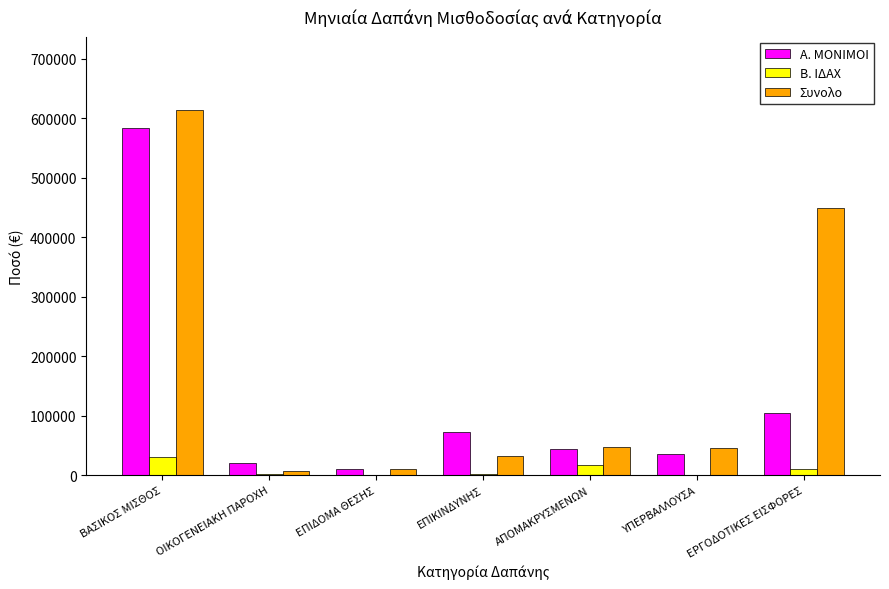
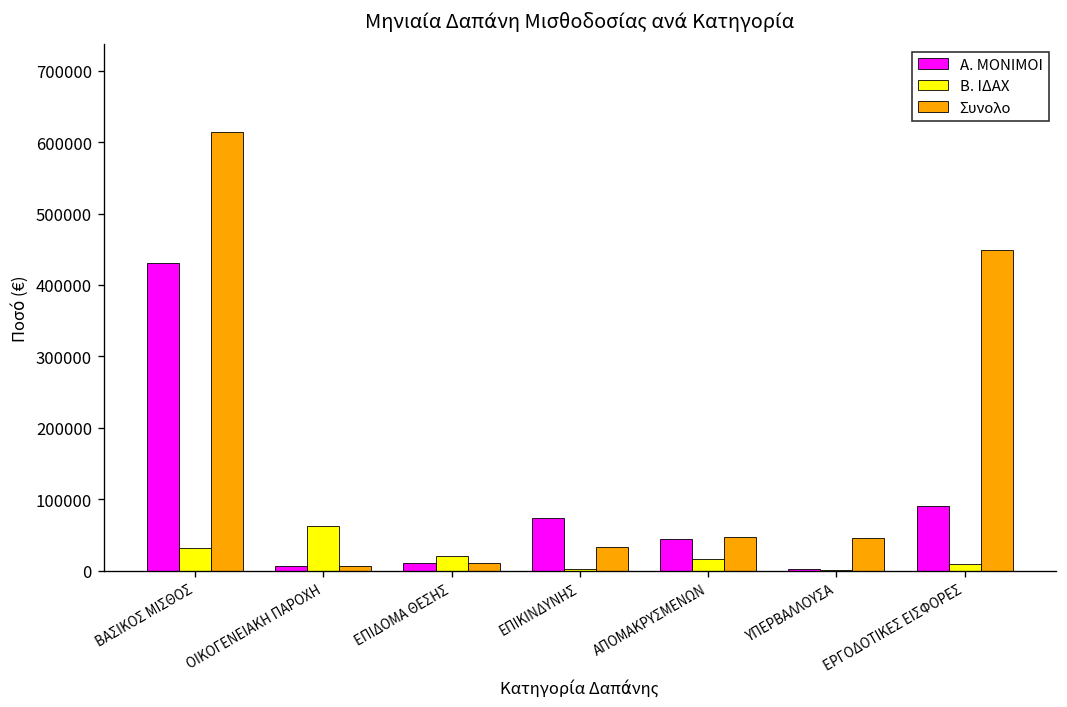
A. ΜΟΝΙΜΟΙ, ΒΑΣΙΚΟΣ ΜΙΣΘΟΣ: 580000 -> 430000
A. ΜΟΝΙΜΟΙ, ΟΙΚΟΓΕΝΕΙΑΚΗ ΠΑΡΟΧΗ: 20000 -> 10000
B. ΙΔΑΧ, ΟΙΚΟΓΕΝΕΙΑΚΗ ΠΑΡΟΧΗ: 0 -> 60000
B. ΙΔΑΧ, ΕΠΙΔΟΜΑ ΘΕΣΗΣ: 0 -> 20000
A. ΜΟΝΙΜΟΙ, ΥΠΕΡΒΑΛΛΟΥΣΑ: 40000 -> 0
A. ΜΟΝΙΜΟΙ, ΕΡΓΟΔΟΤΙΚΕΣ ΕΙΣΦΟΡΕΣ: 100000 -> 90000
